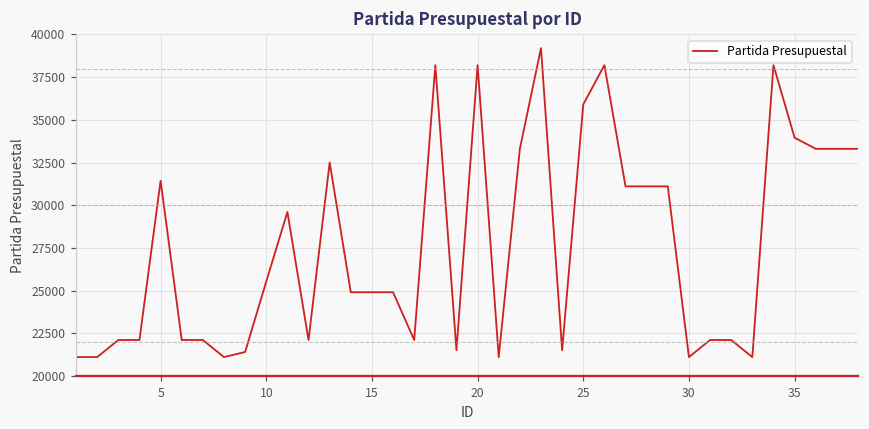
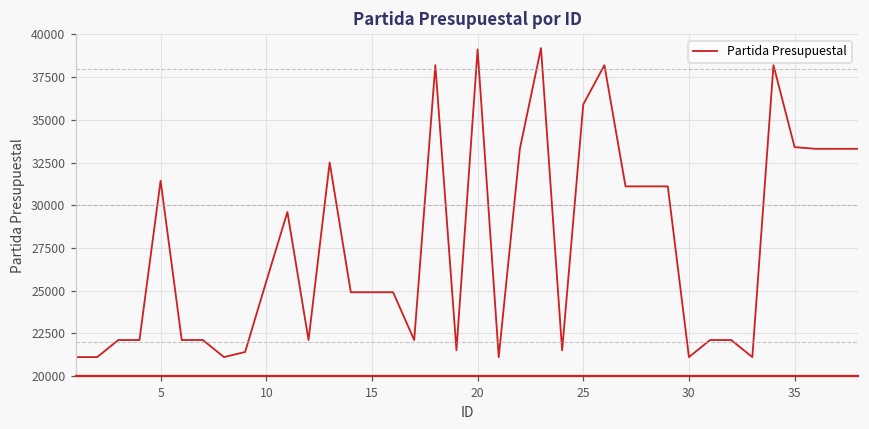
20: 38200 -> 39100
35: 34000 -> 33400
